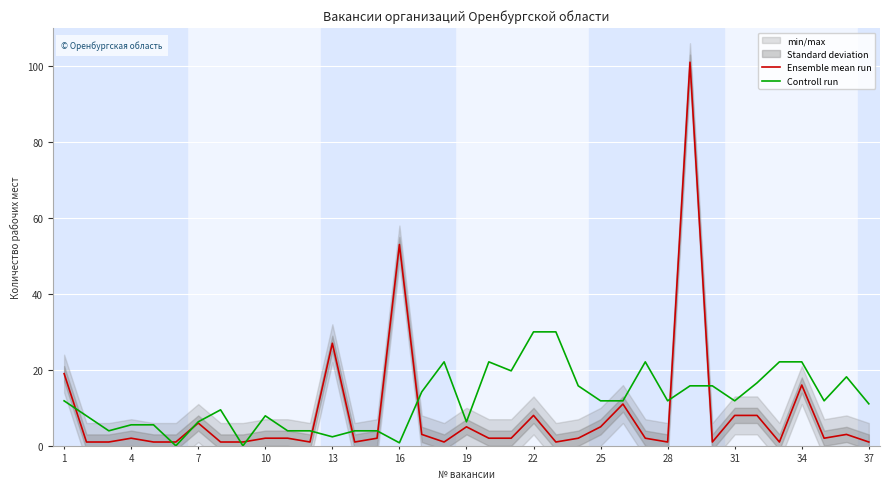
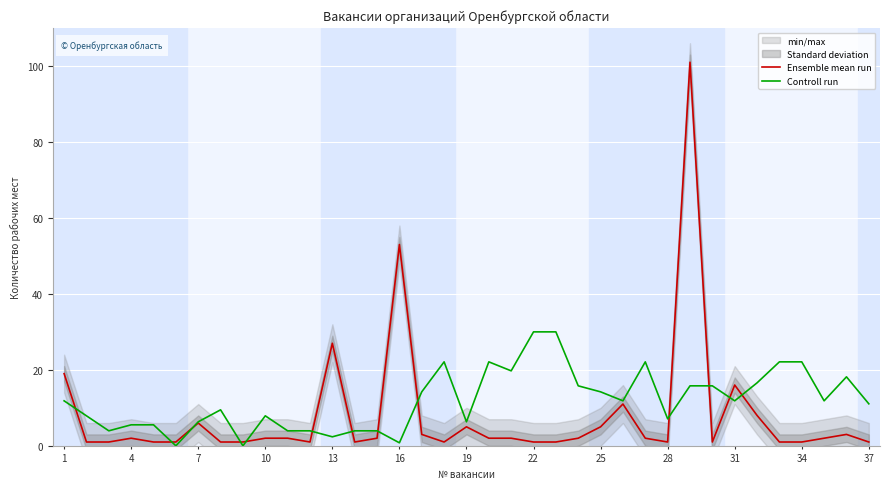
Ensemble mean run, 22: 8 -> 1
Controll run, 25: 12 -> 14
Controll run, 28: 12 -> 7
Ensemble mean run, 31: 8 -> 16
Ensemble mean run, 34: 16 -> 1
